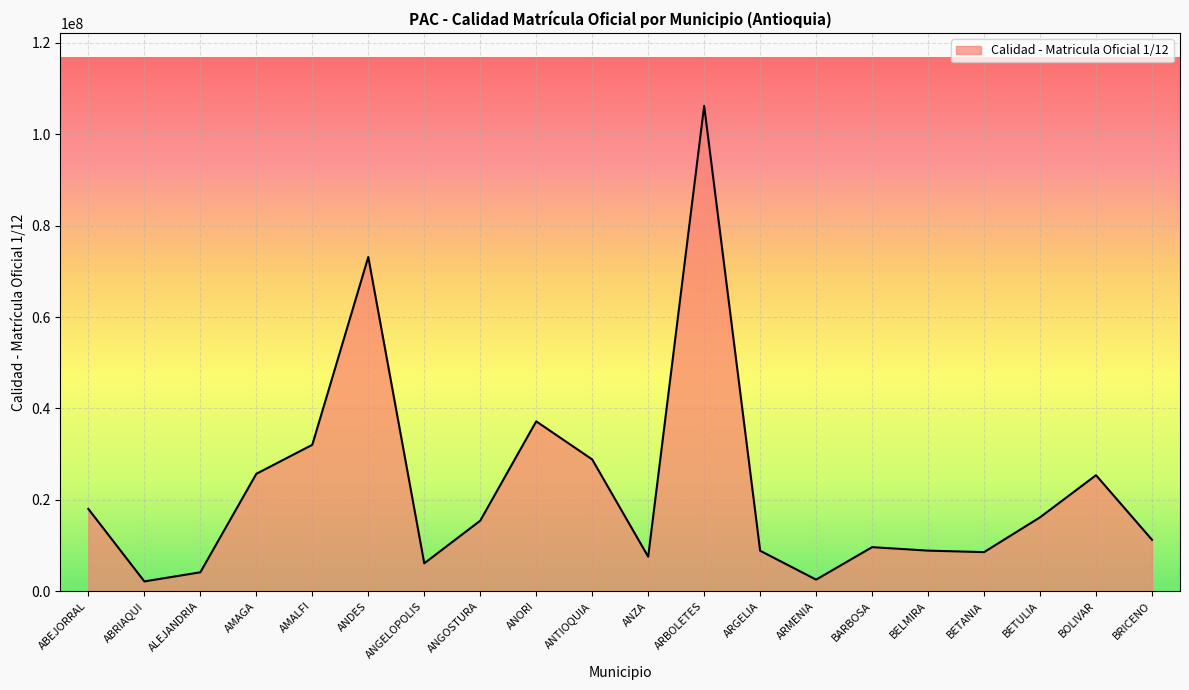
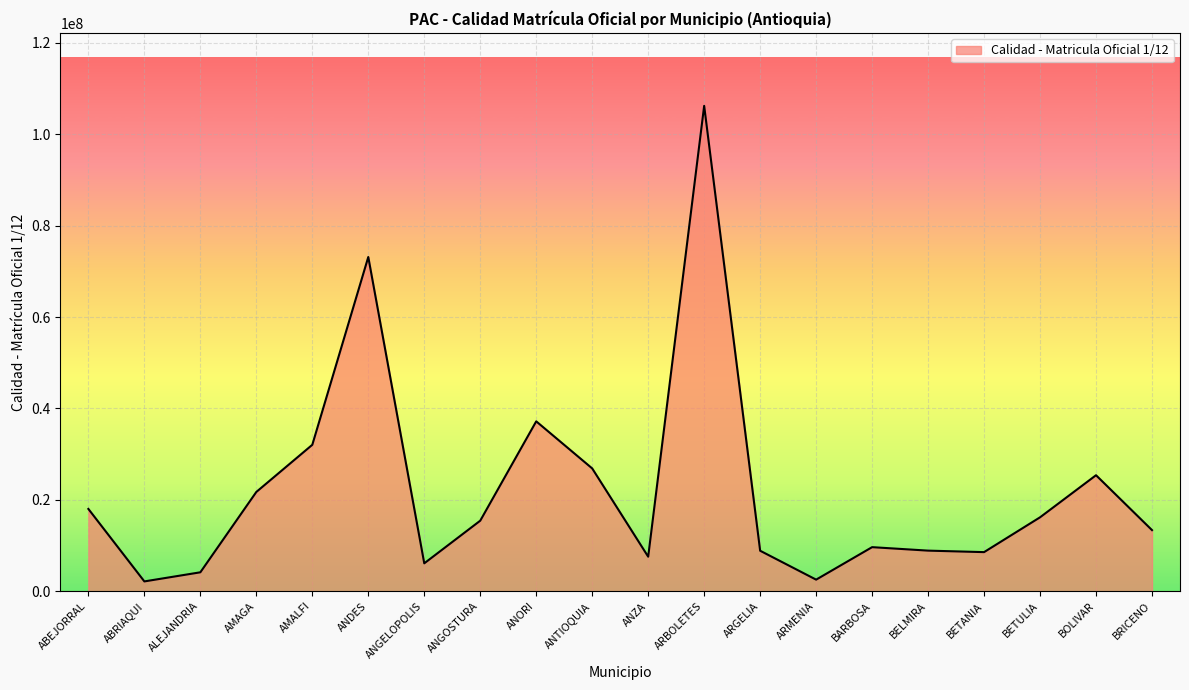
AMAGA: 26000000 -> 22000000
ANTIOQUIA: 29000000 -> 27000000
BRICENO: 11000000 -> 13000000
